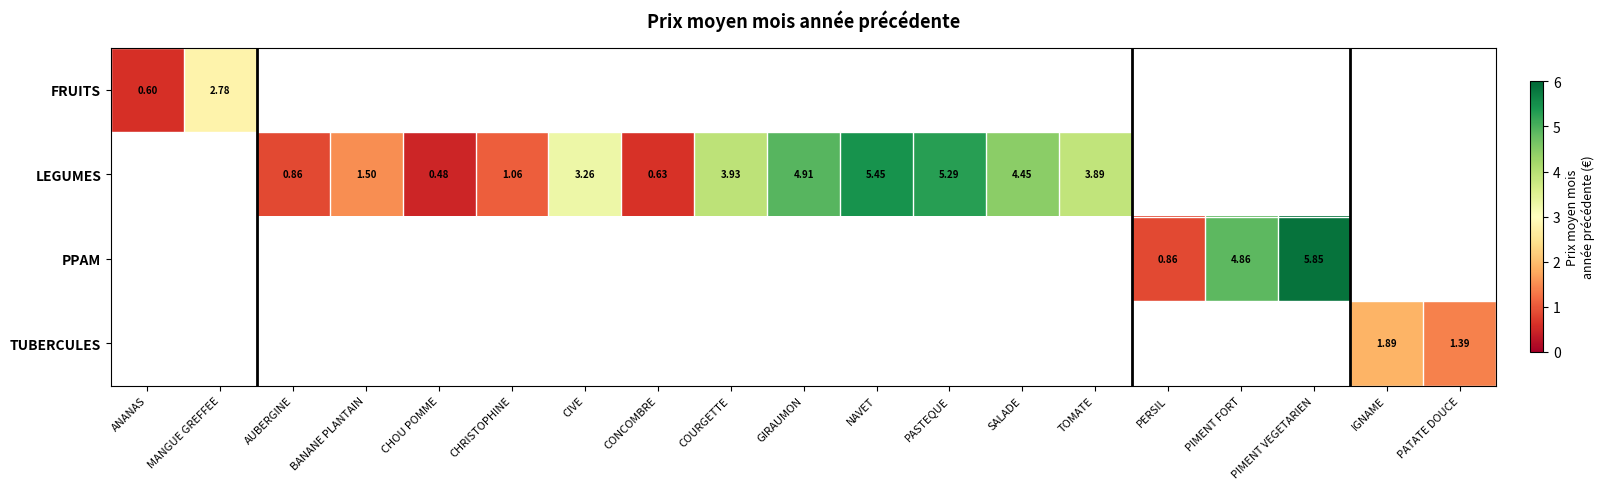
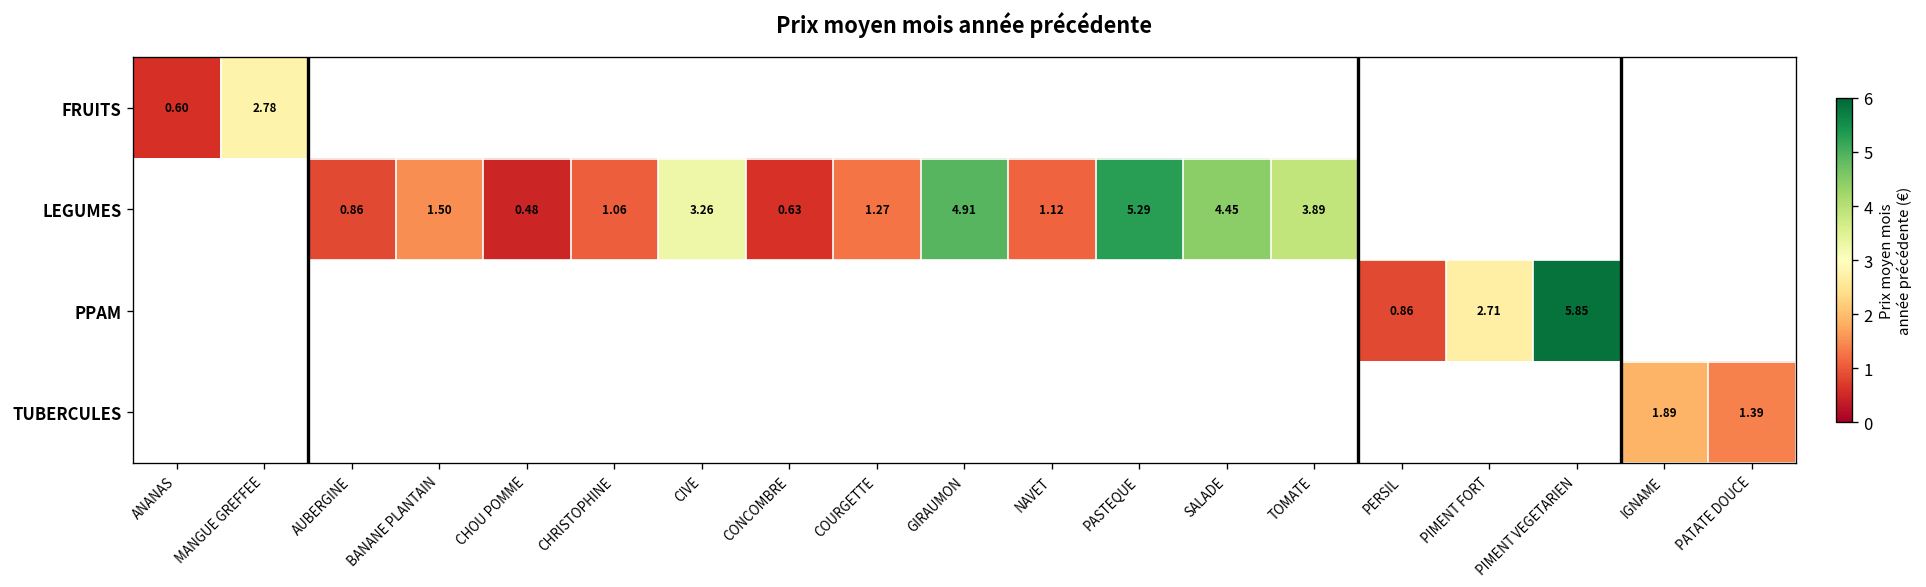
LEGUMES, COURGETTE: 3.93 -> 1.27
LEGUMES, NAVET: 5.45 -> 1.12
PPAM, PIMENT FORT: 4.86 -> 2.71
